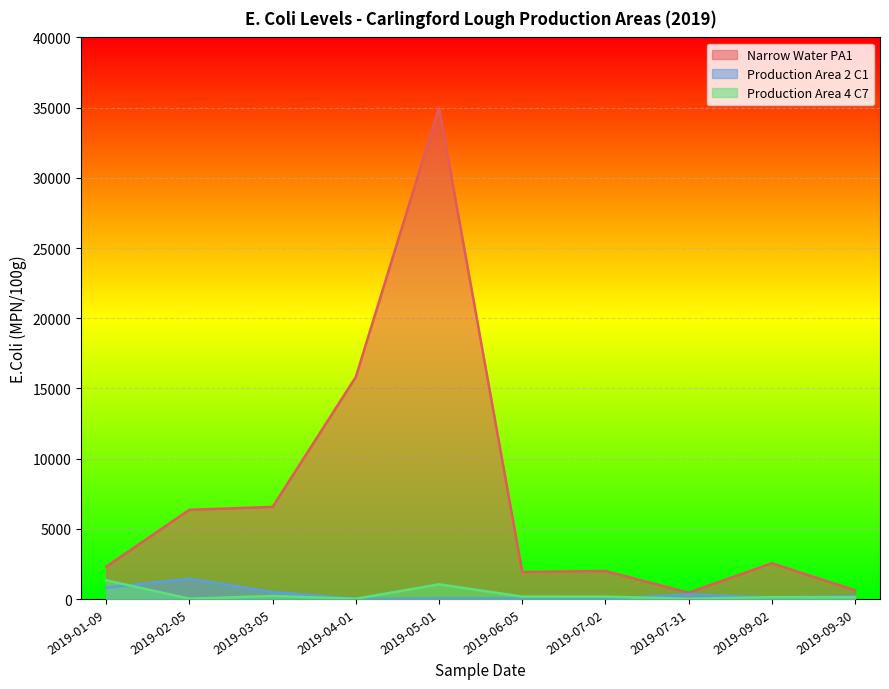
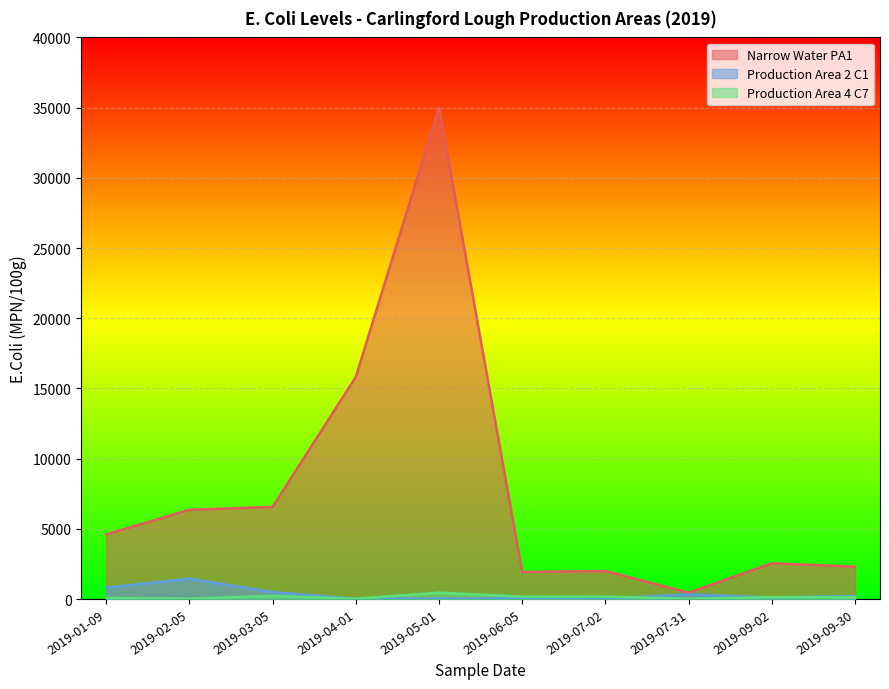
Narrow Water PA1, 2019-01-09: 2300 -> 4600
Production Area 4 C7, 2019-01-09: 1300 -> 100
Production Area 4 C7, 2019-05-01: 1000 -> 500
Narrow Water PA1, 2019-09-30: 600 -> 2300
